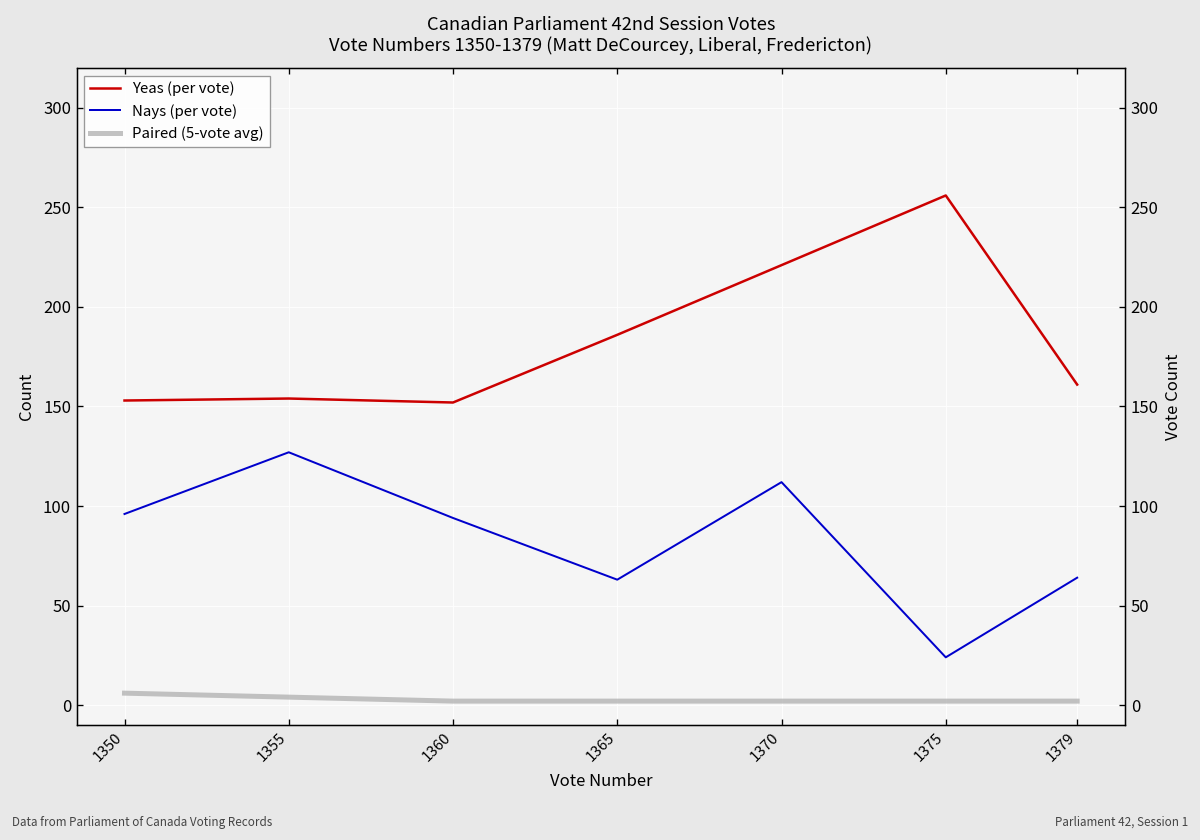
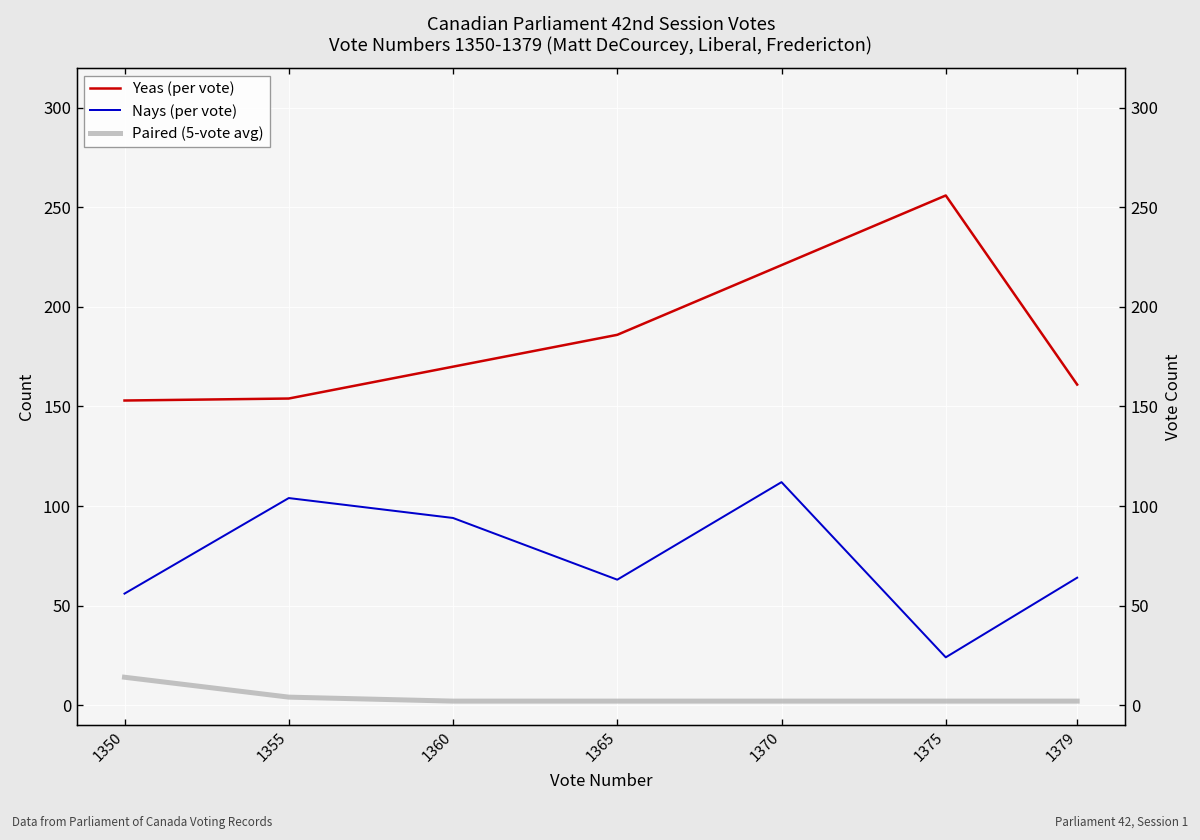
Nays (per vote), 1350: 96 -> 56
Paired (5-vote avg), 1350: 6 -> 14
Nays (per vote), 1355: 127 -> 104
Yeas (per vote), 1360: 152 -> 170
